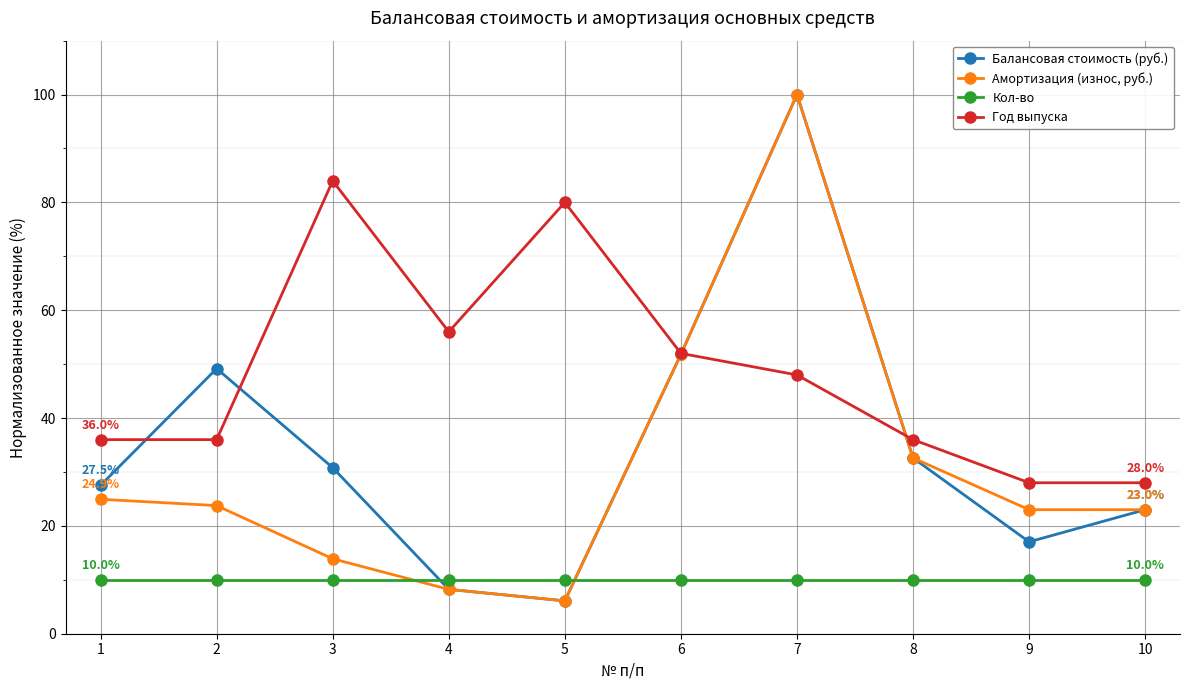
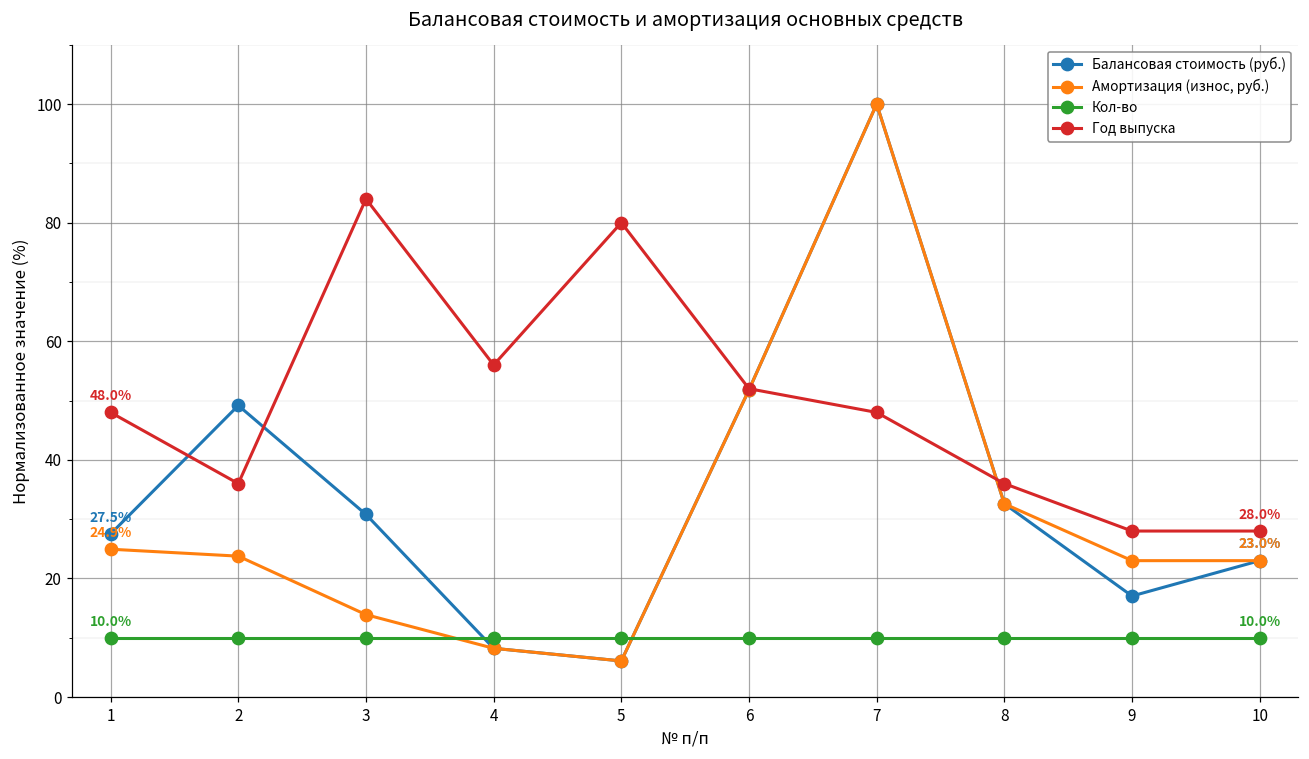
Год выпуска, 1: 36.0% -> 48.0%
